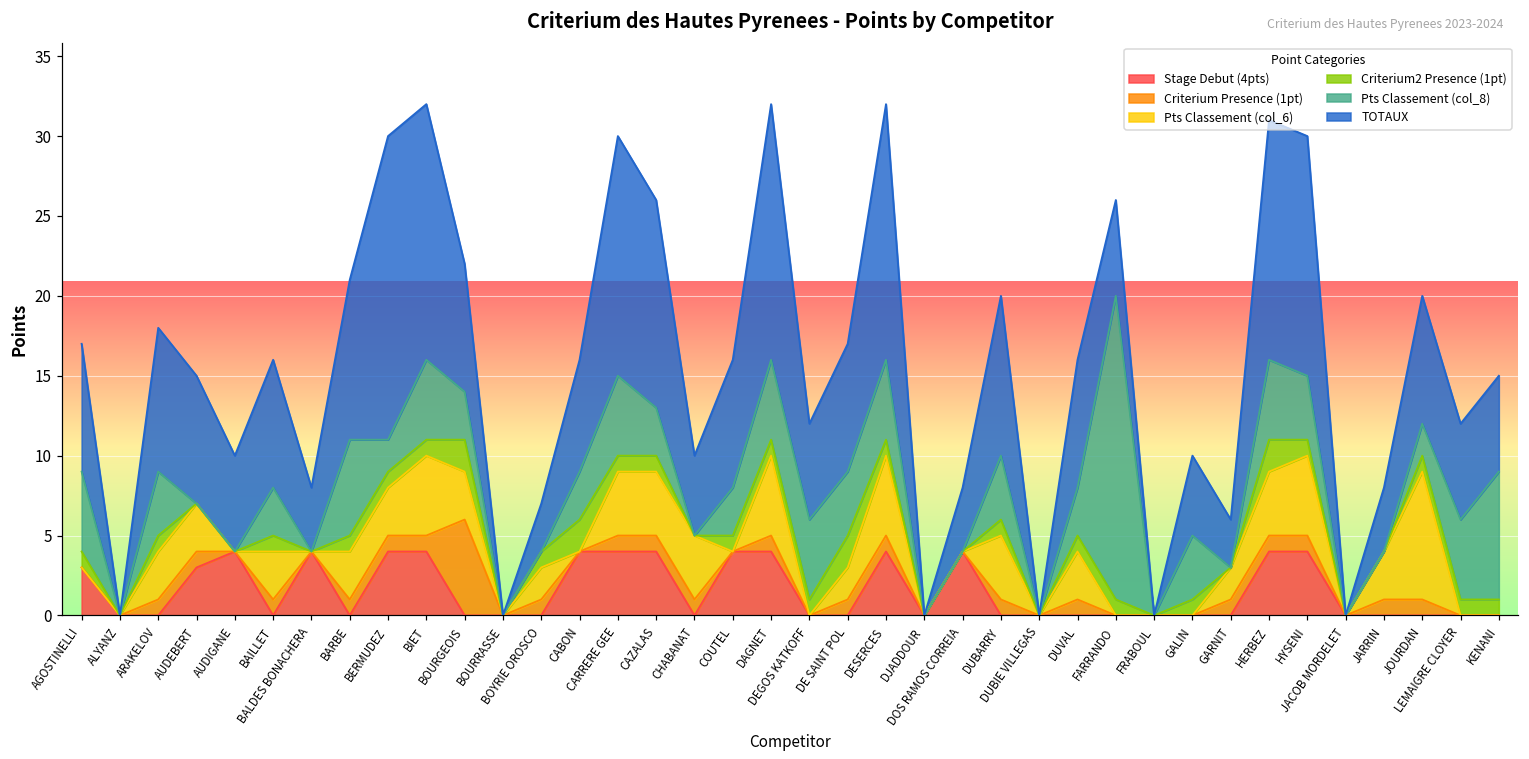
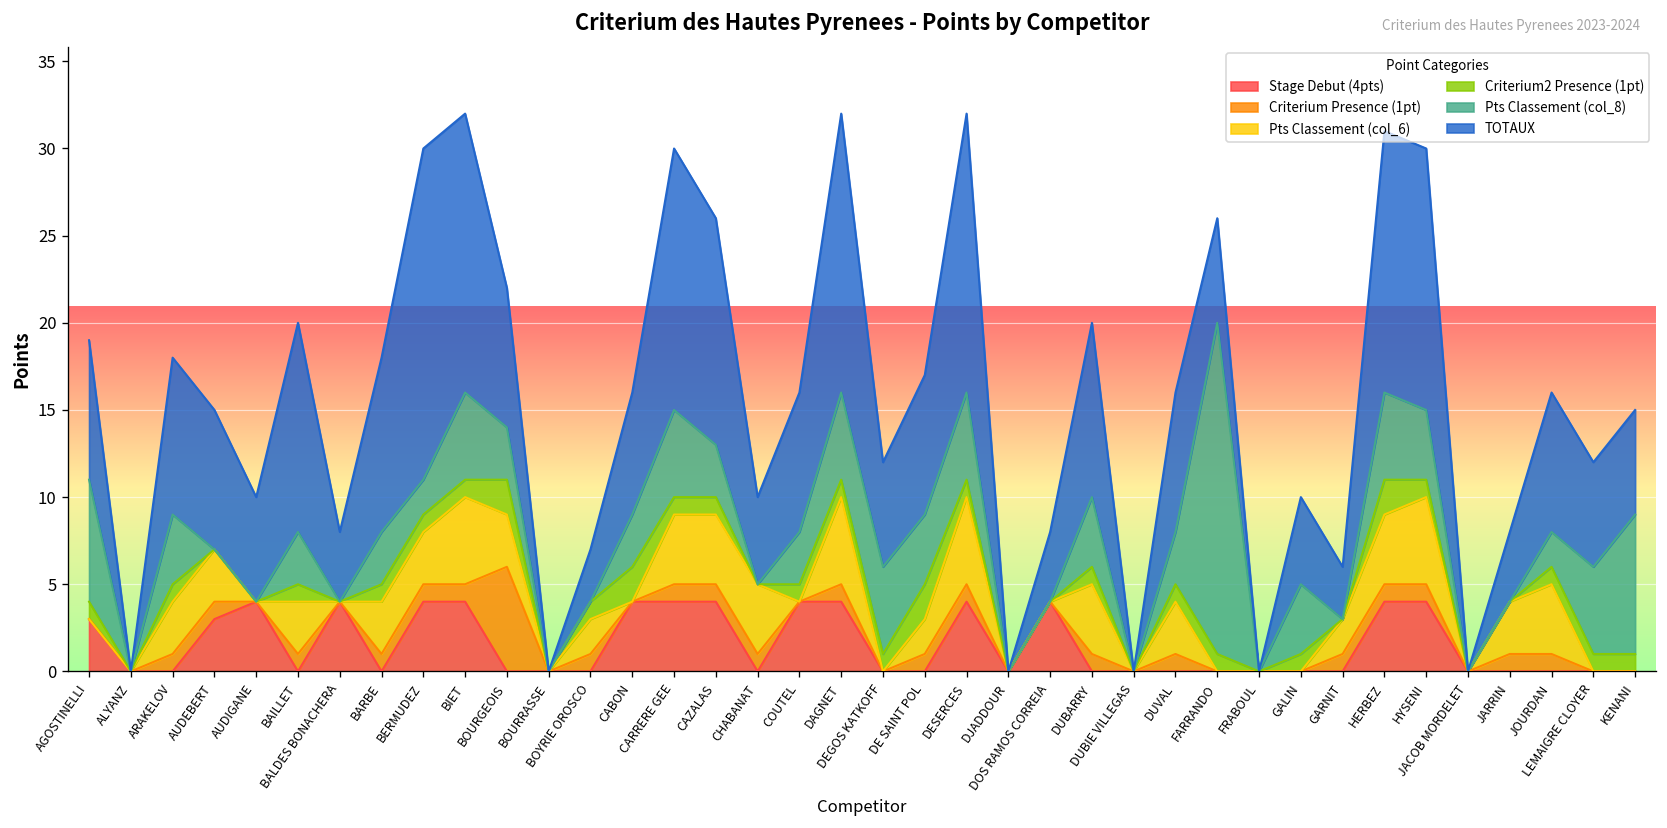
Pts Classement (col_8), AGOSTINELLI: 5 -> 7
TOTAUX, BAILLET: 8 -> 12
Pts Classement (col_8), BARBE: 6 -> 3
Pts Classement (col_6), JOURDAN: 8 -> 4
